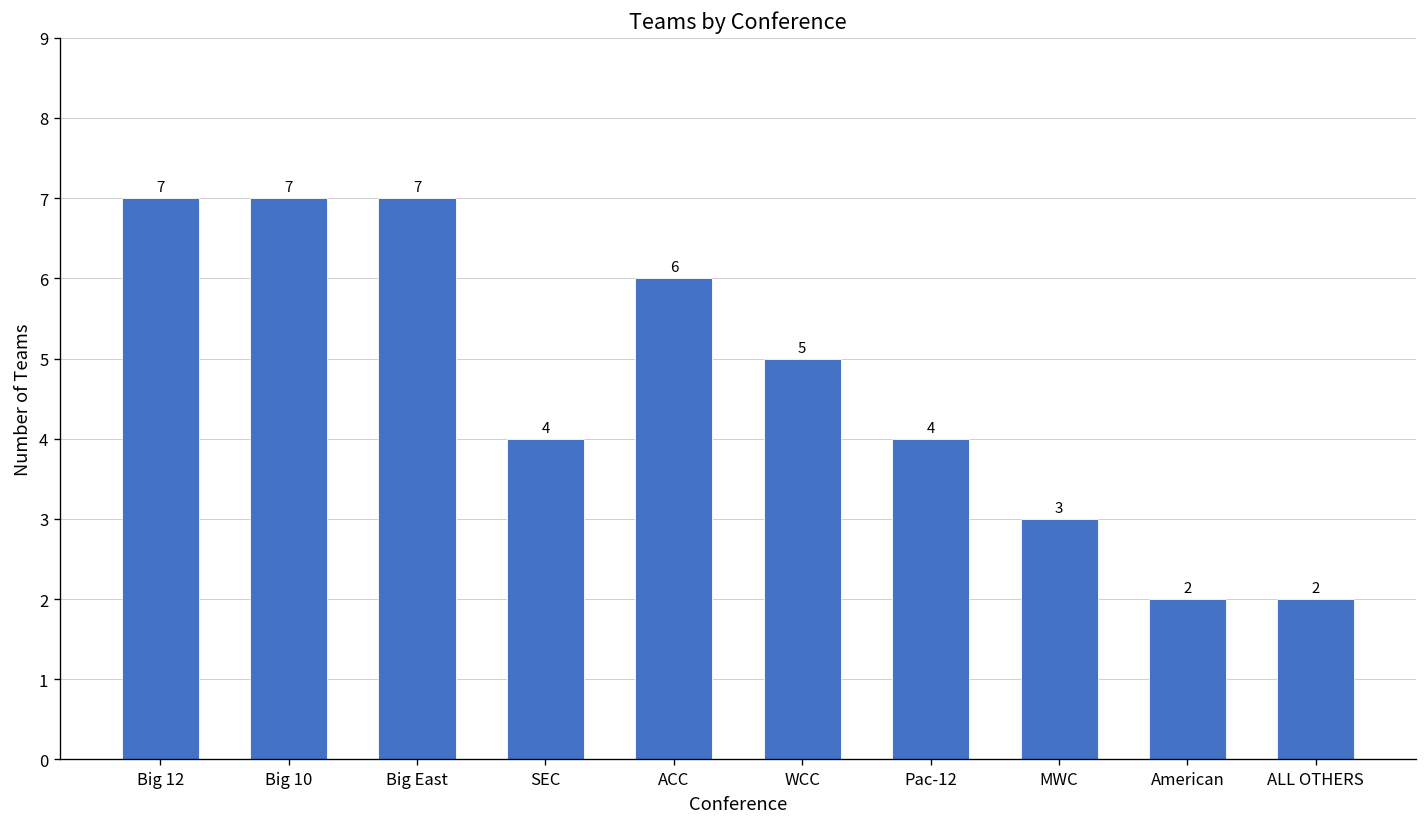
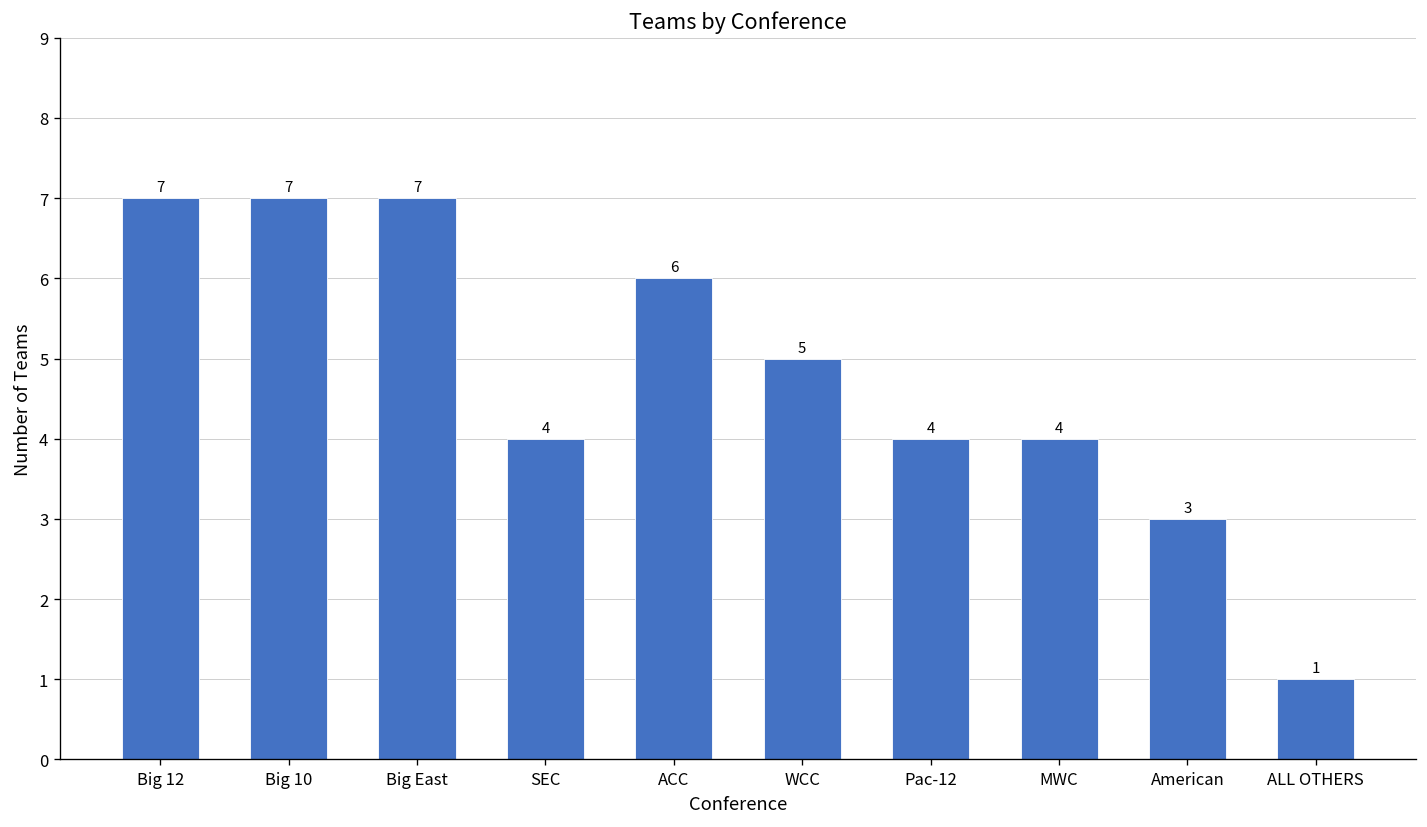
MWC: 3 -> 4
American: 2 -> 3
ALL OTHERS: 2 -> 1
